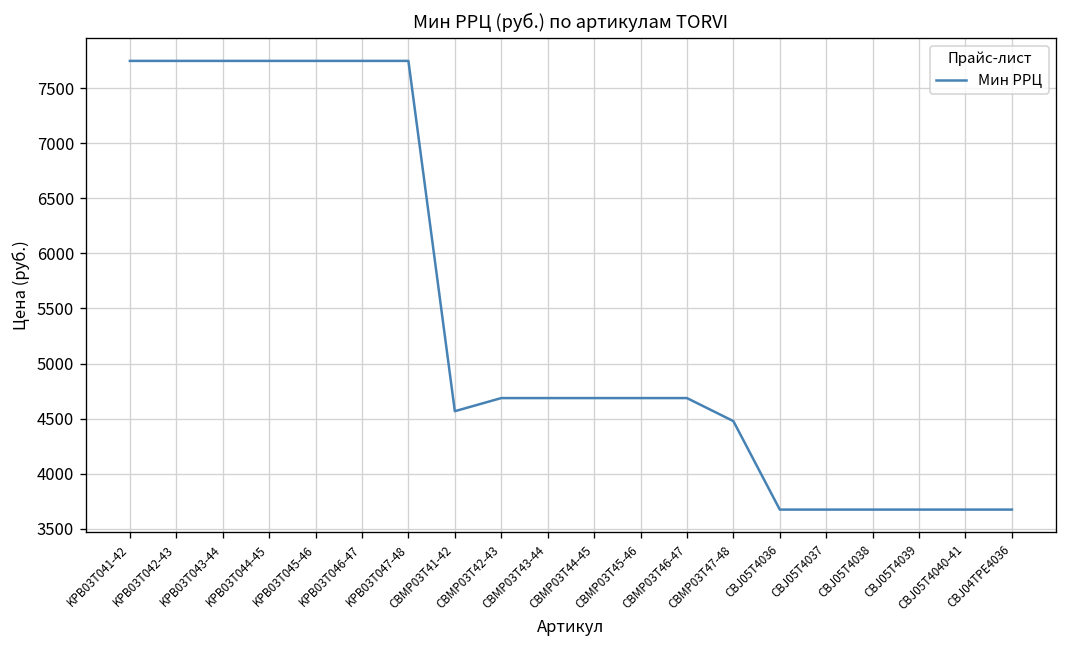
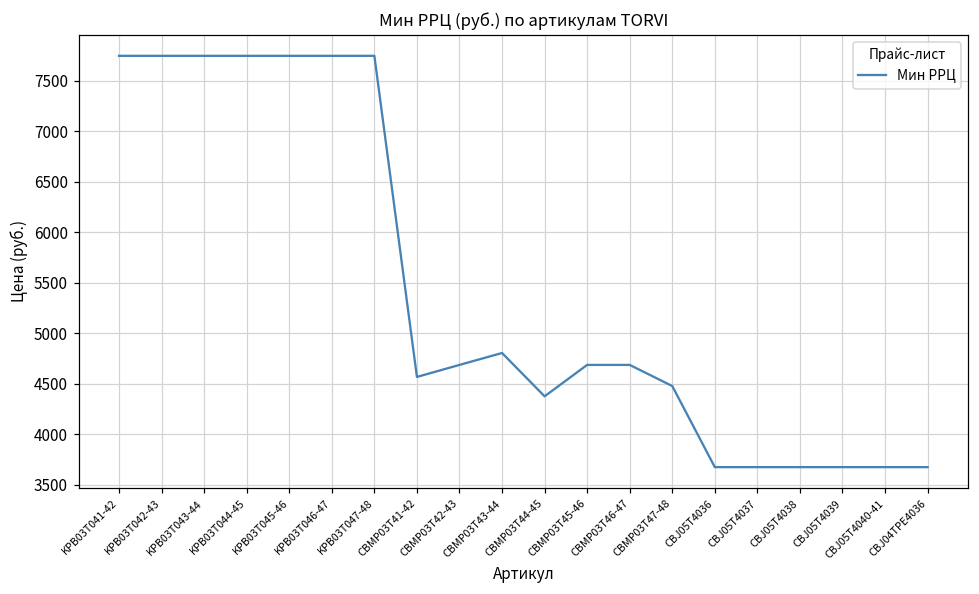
CBMP03T43-44: 4700 -> 4800
CBMP03T44-45: 4700 -> 4400
